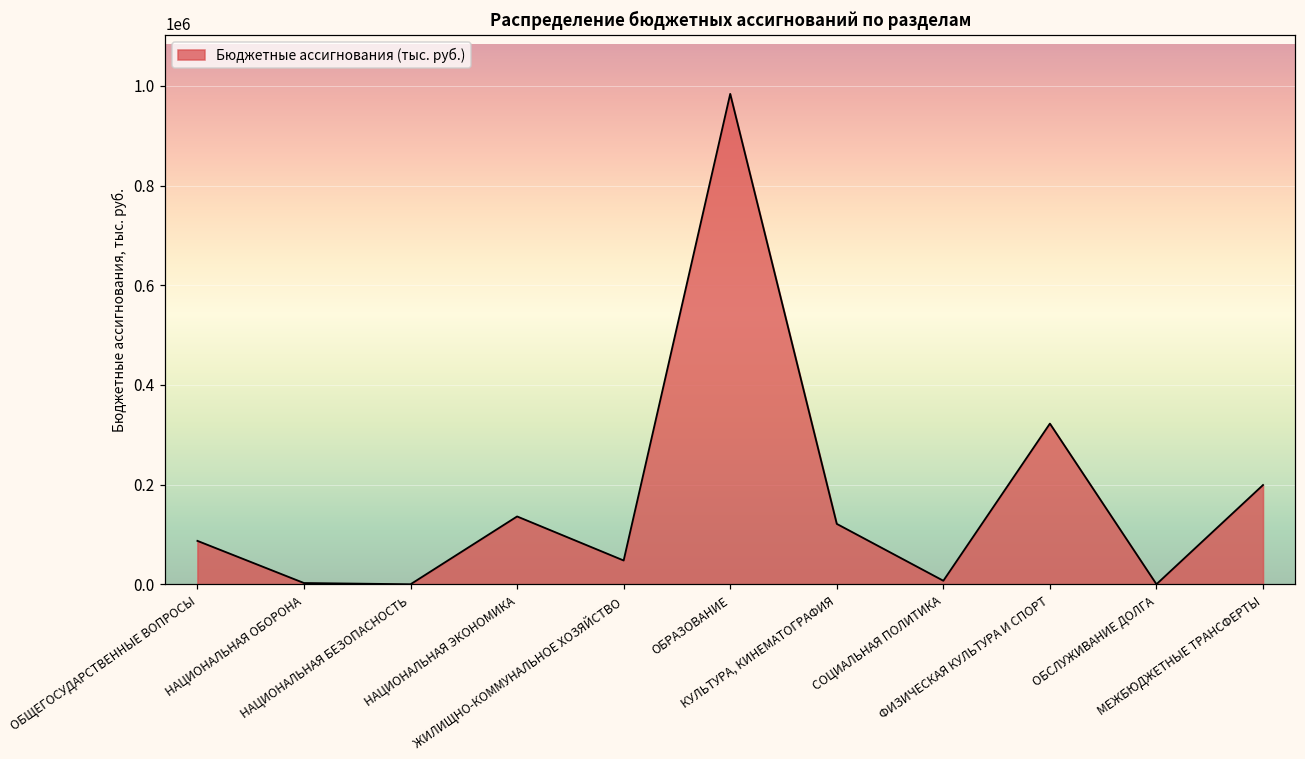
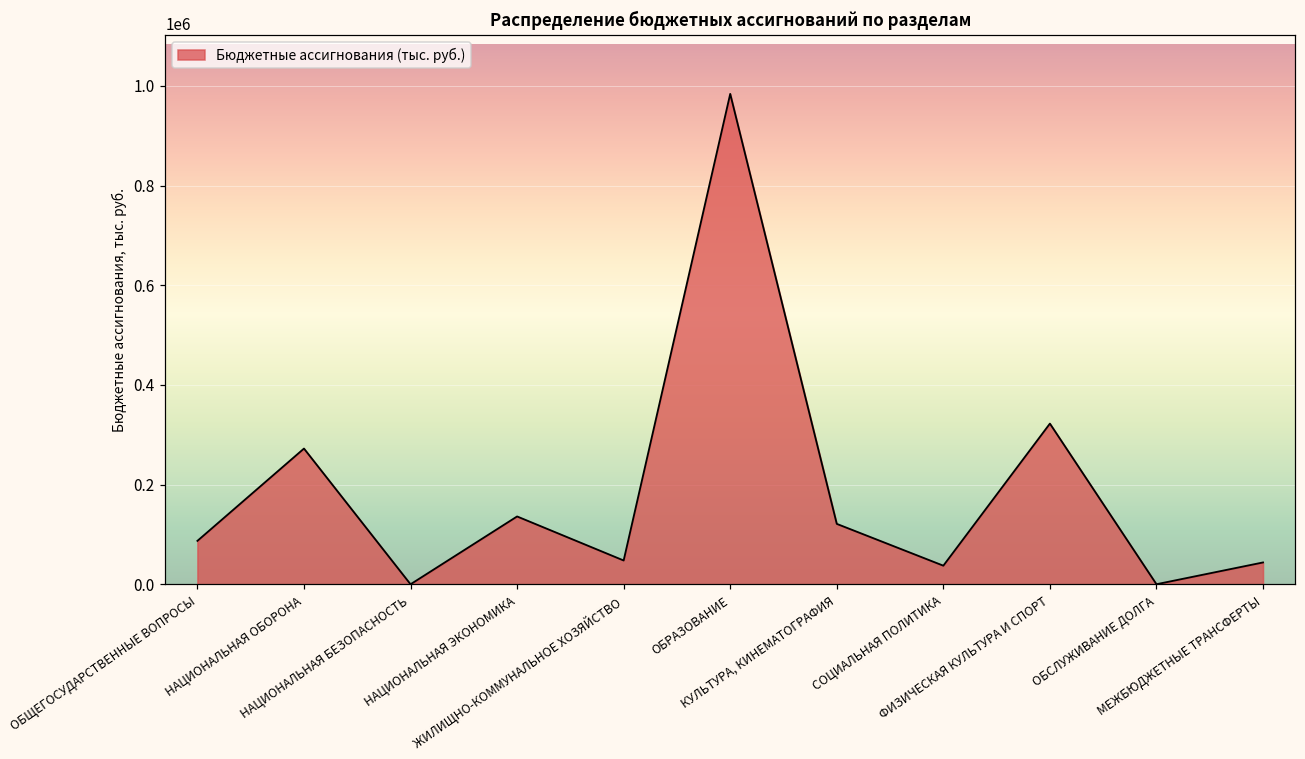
НАЦИОНАЛЬНАЯ ОБОРОНА: 0 -> 270000
СОЦИАЛЬНАЯ ПОЛИТИКА: 10000 -> 40000
МЕЖБЮДЖЕТНЫЕ ТРАНСФЕРТЫ: 200000 -> 40000
